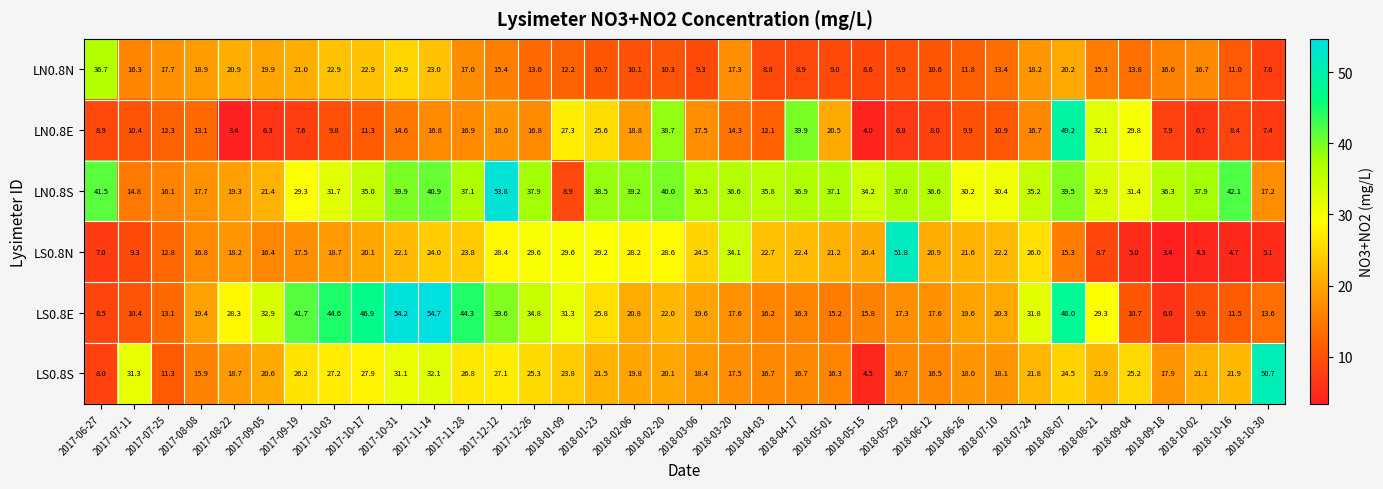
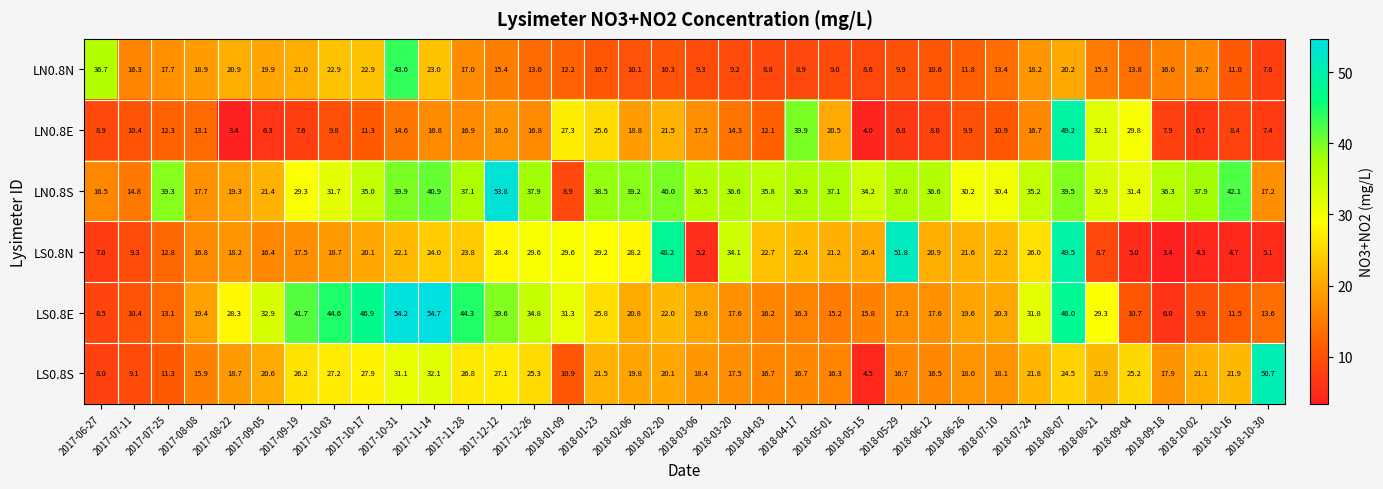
LN0.8N, 2017-10-31: 24.9 -> 43.6
LN0.8N, 2018-03-20: 17.3 -> 9.2
LN0.8E, 2018-02-20: 38.7 -> 21.5
LN0.8S, 2017-06-27: 41.5 -> 16.5
LN0.8S, 2017-07-25: 16.1 -> 39.3
LS0.8N, 2018-02-20: 28.6 -> 48.2
LS0.8N, 2018-03-06: 24.5 -> 5.2
LS0.8N, 2018-08-07: 15.3 -> 49.5
LS0.8S, 2017-07-11: 31.3 -> 9.1
LS0.8S, 2018-01-09: 23.8 -> 10.9
